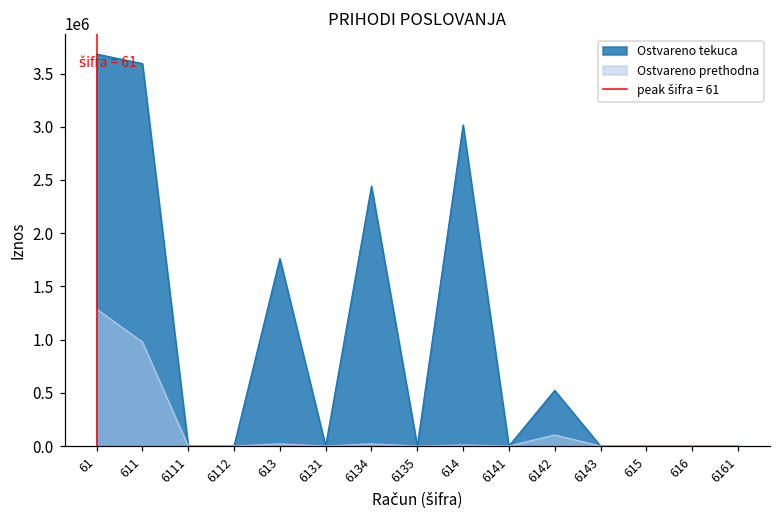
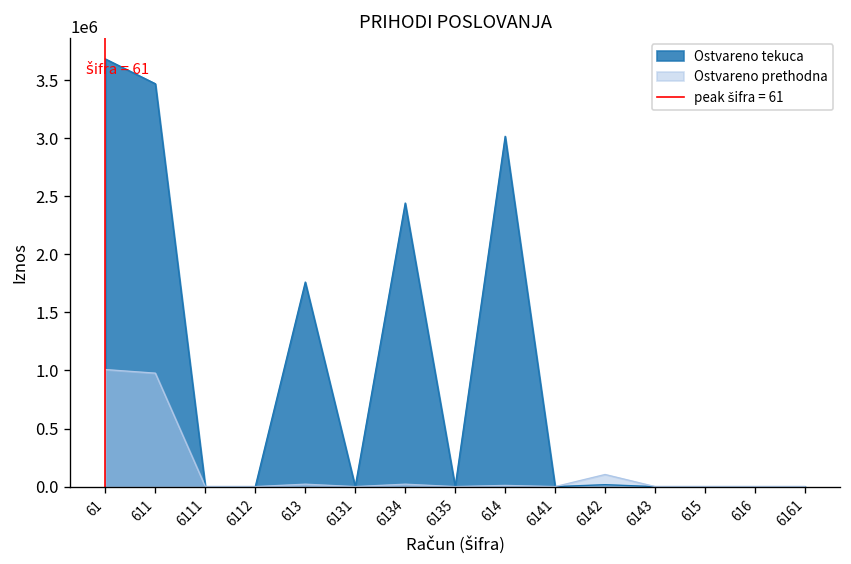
Ostvareno prethodna, 61: 1300000 -> 1000000
Ostvareno tekuca, 611: 3600000 -> 3500000
Ostvareno tekuca, 6142: 500000 -> 0
